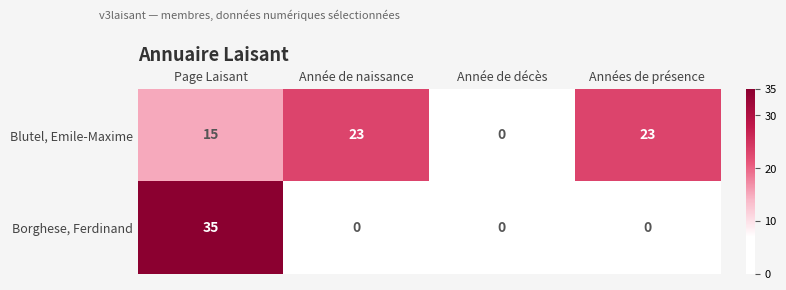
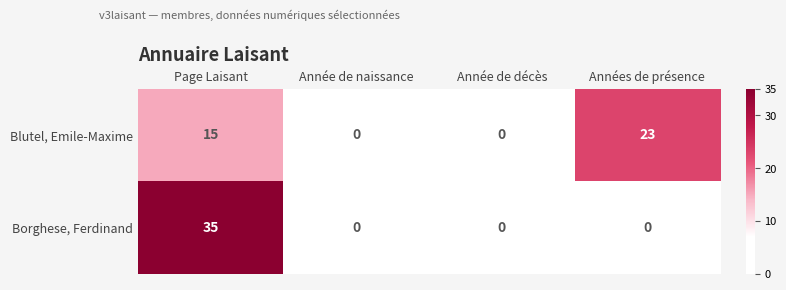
Blutel, Emile-Maxime, Année de naissance: 23 -> 0
